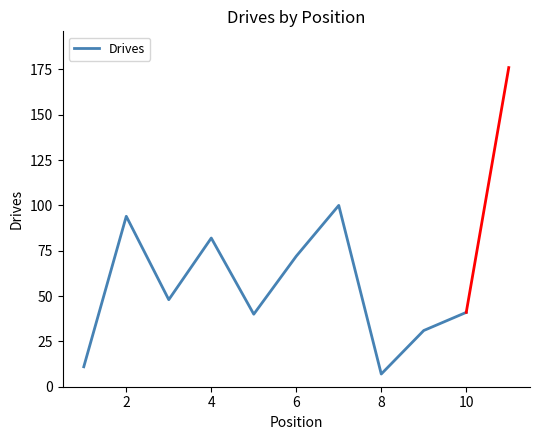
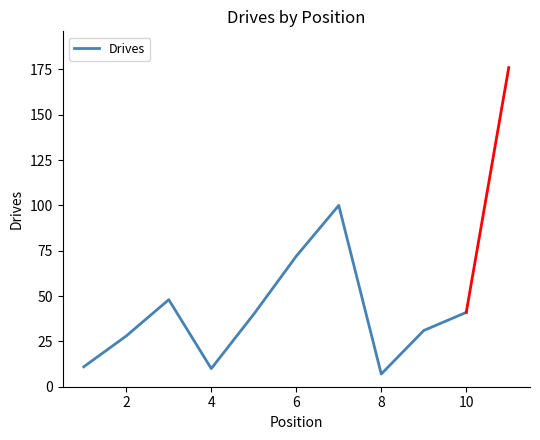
Drives, 2: 94 -> 28
Drives, 4: 82 -> 10
